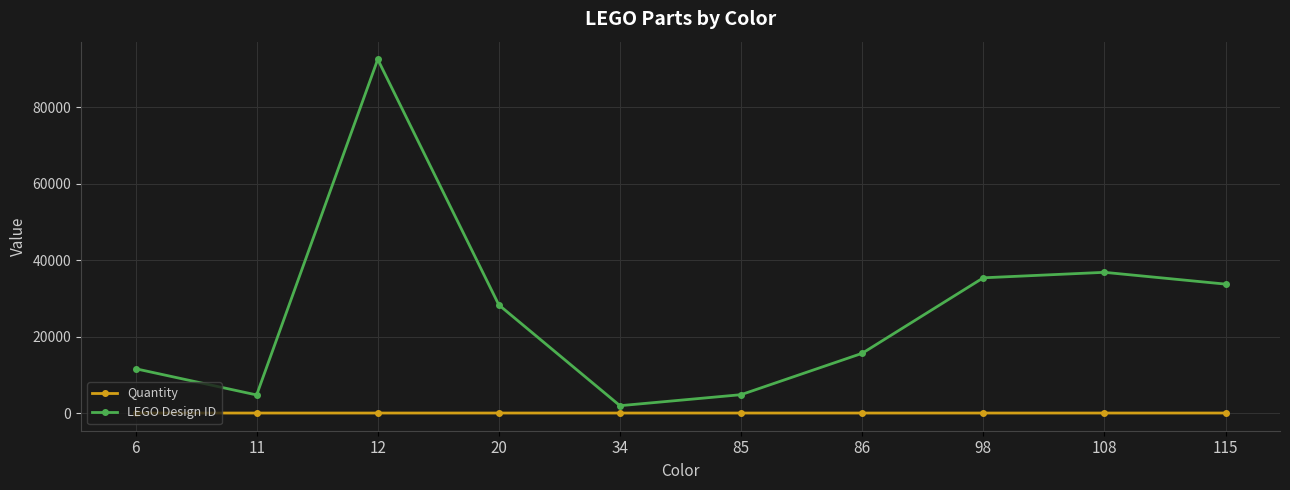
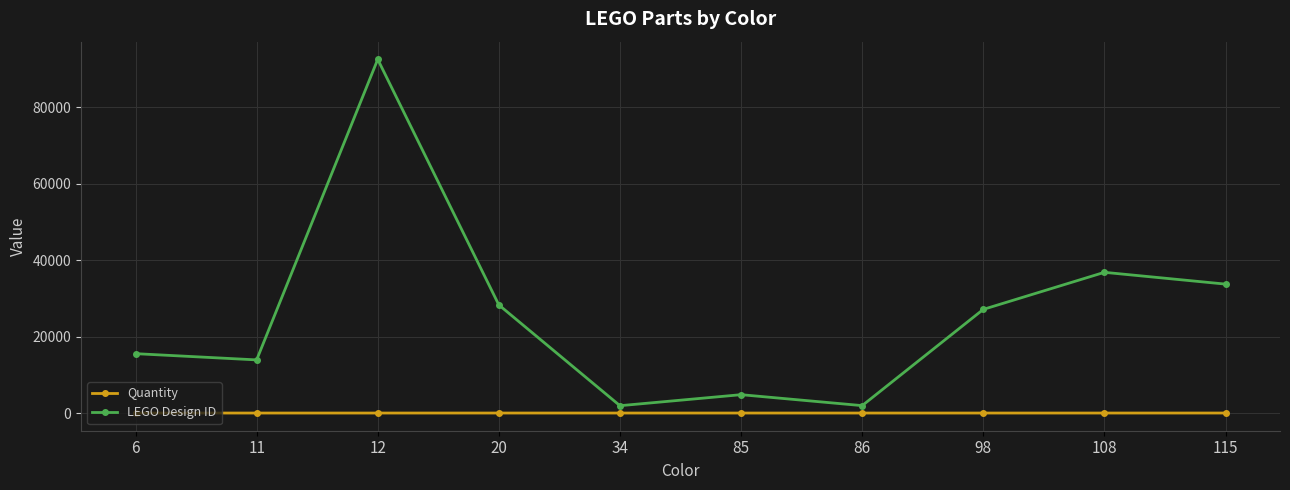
LEGO Design ID, 6: 12000 -> 16000
LEGO Design ID, 11: 5000 -> 14000
LEGO Design ID, 86: 16000 -> 2000
LEGO Design ID, 98: 35000 -> 27000
